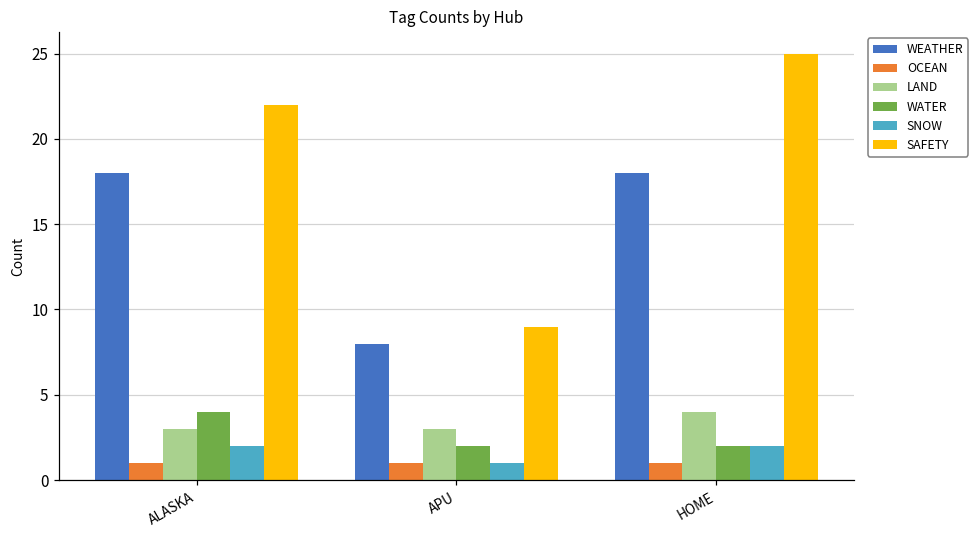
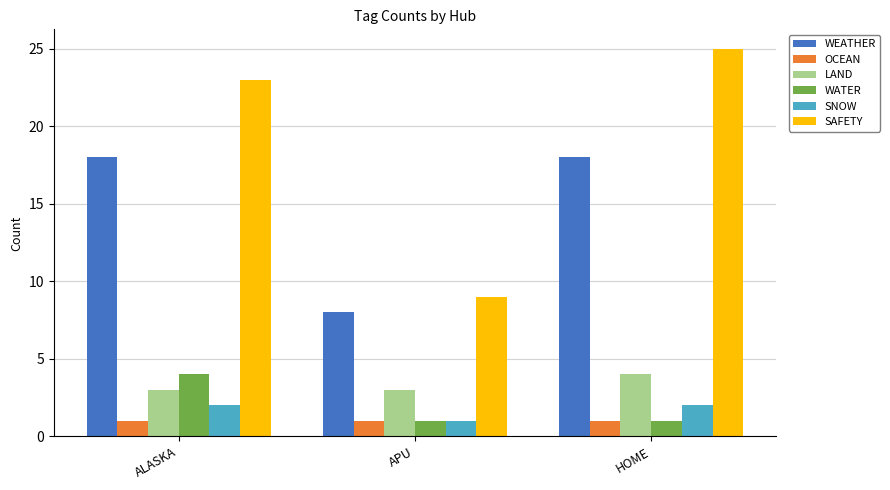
SAFETY, ALASKA: 22 -> 23
WATER, APU: 2 -> 1
WATER, HOME: 2 -> 1
